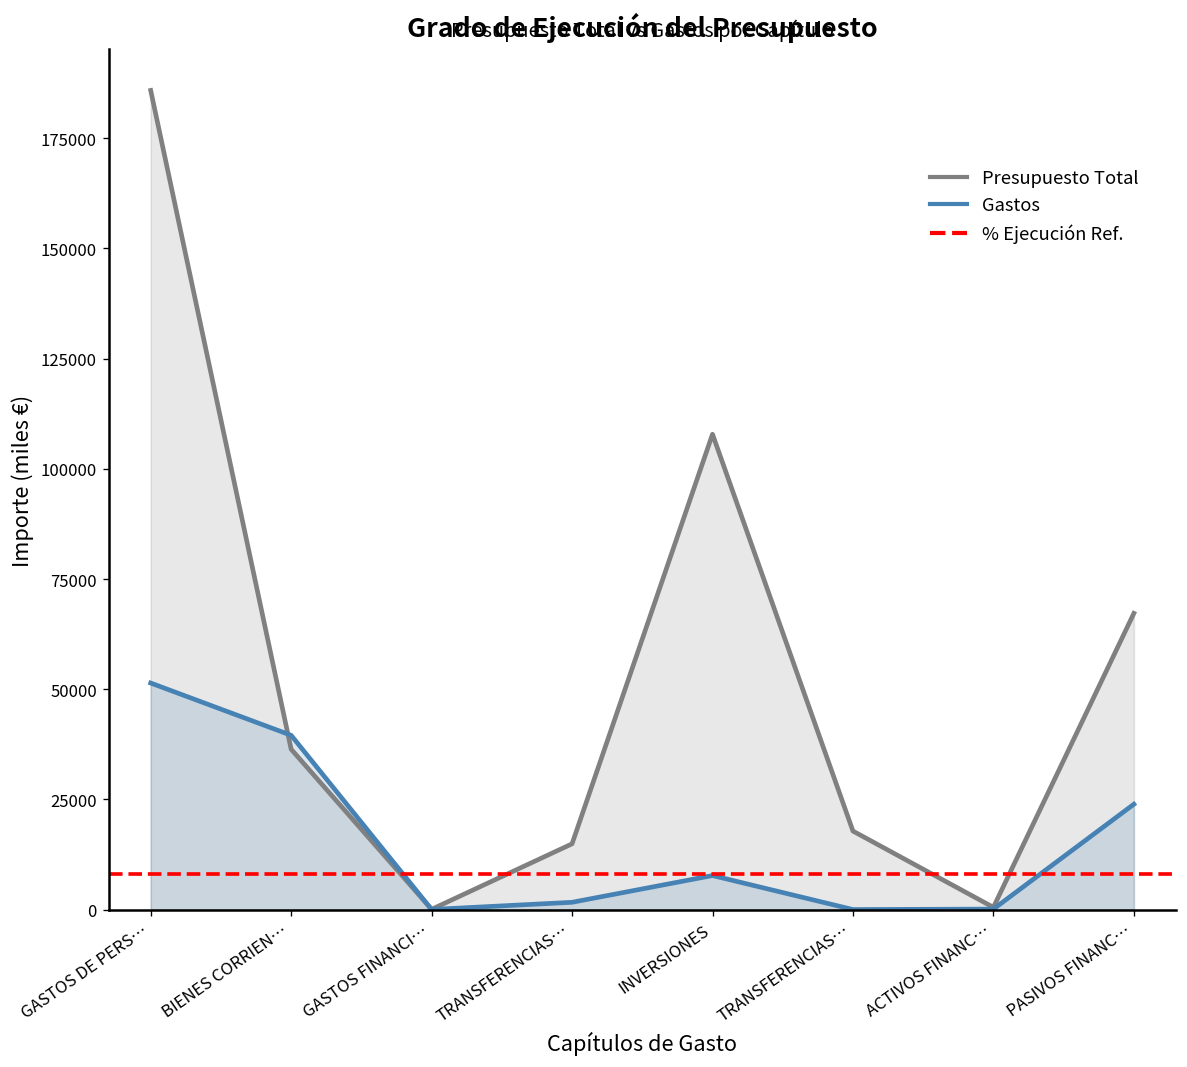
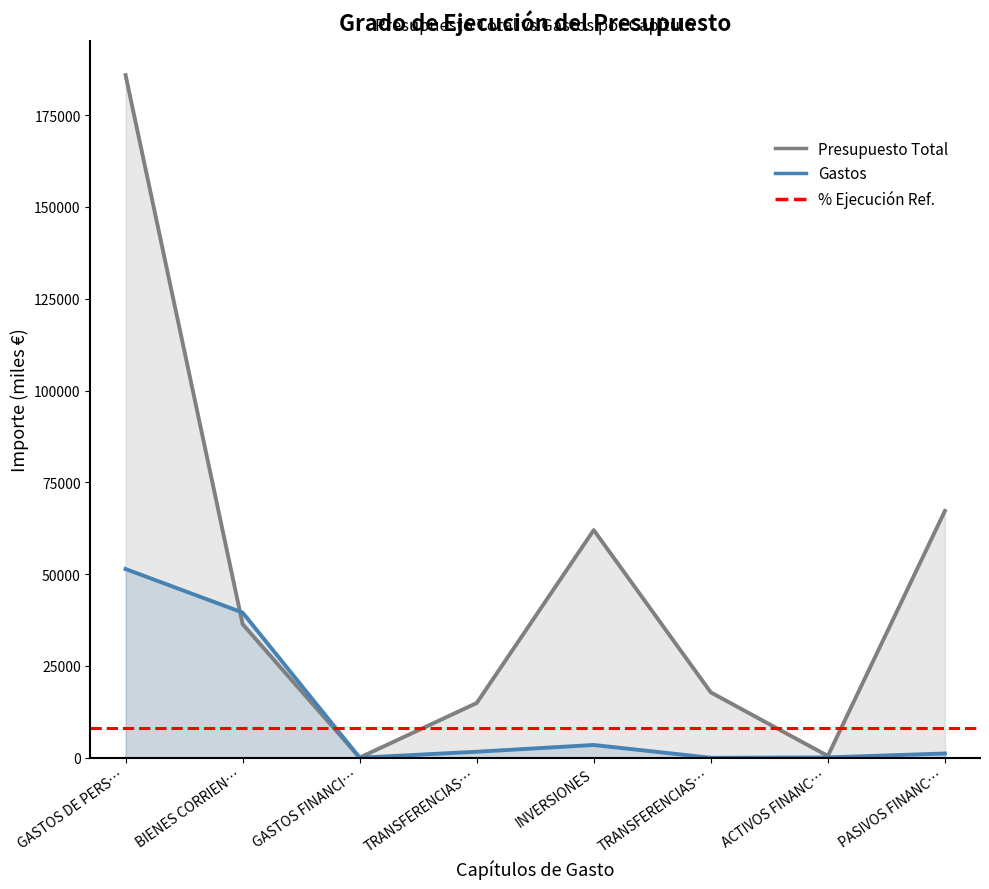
Presupuesto Total, INVERSIONES: 108000 -> 62000
Gastos, INVERSIONES: 8000 -> 3000
Gastos, PASIVOS FINANC…: 24000 -> 1000
